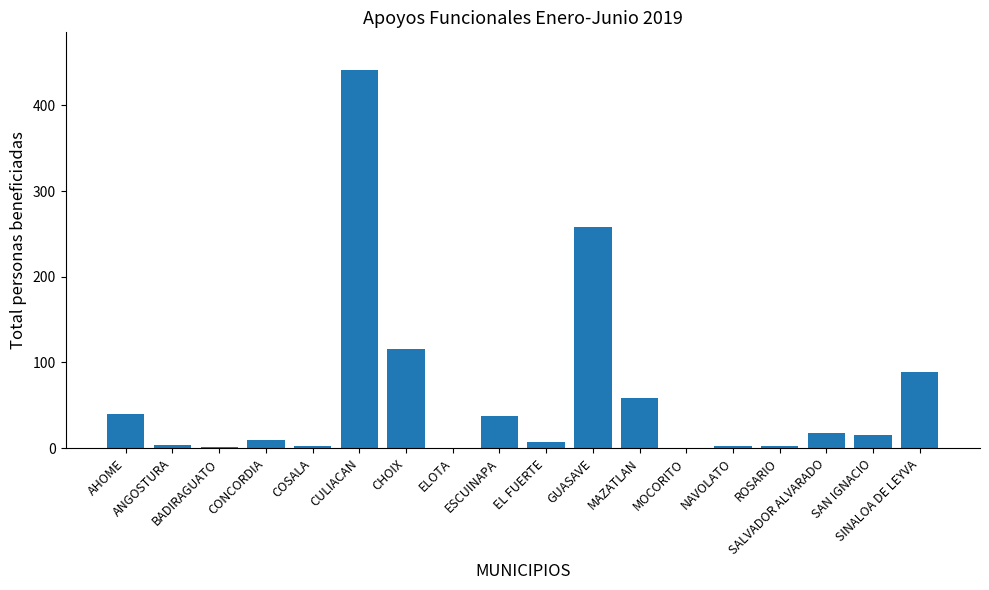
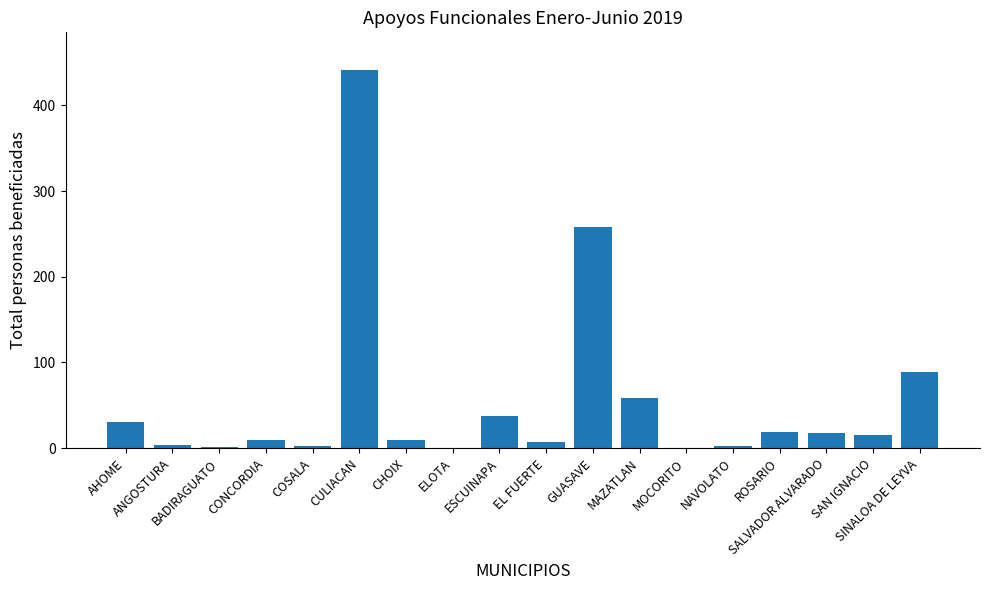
AHOME: 40 -> 30
CHOIX: 120 -> 10
ROSARIO: 0 -> 20
